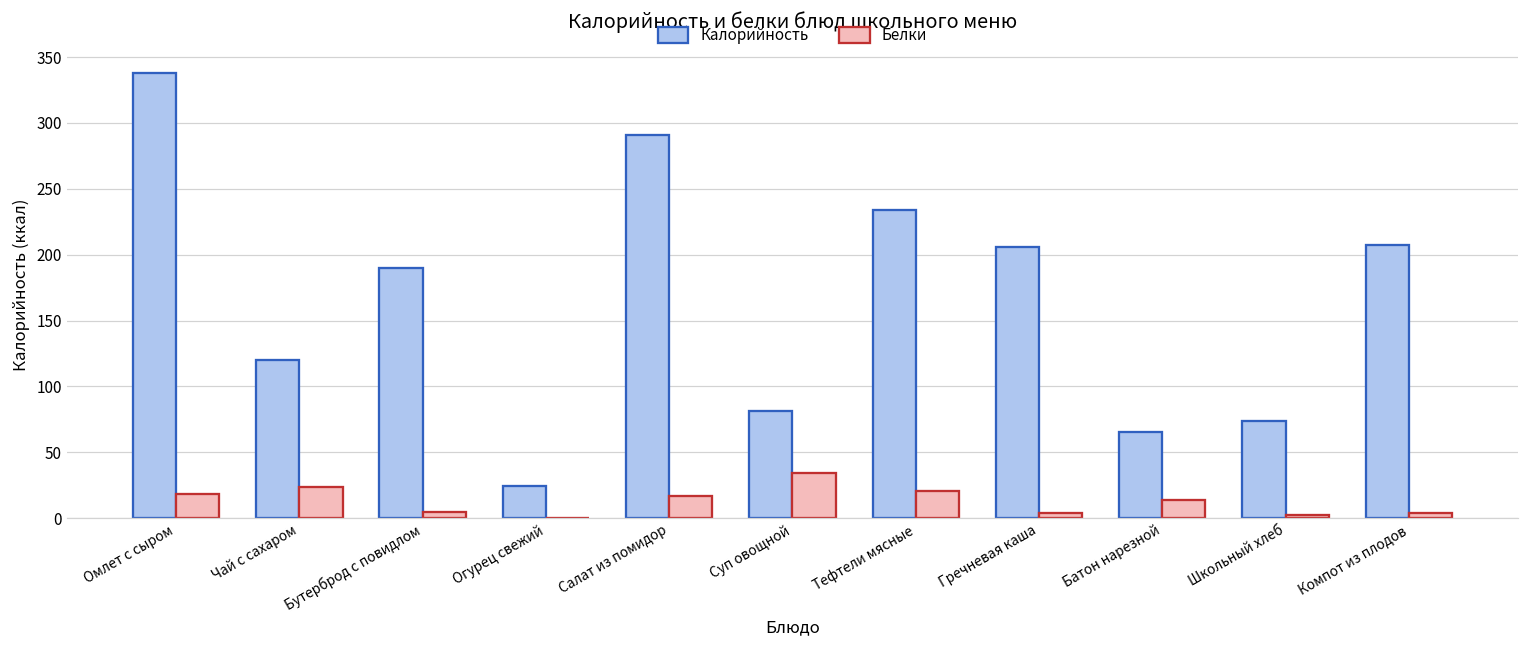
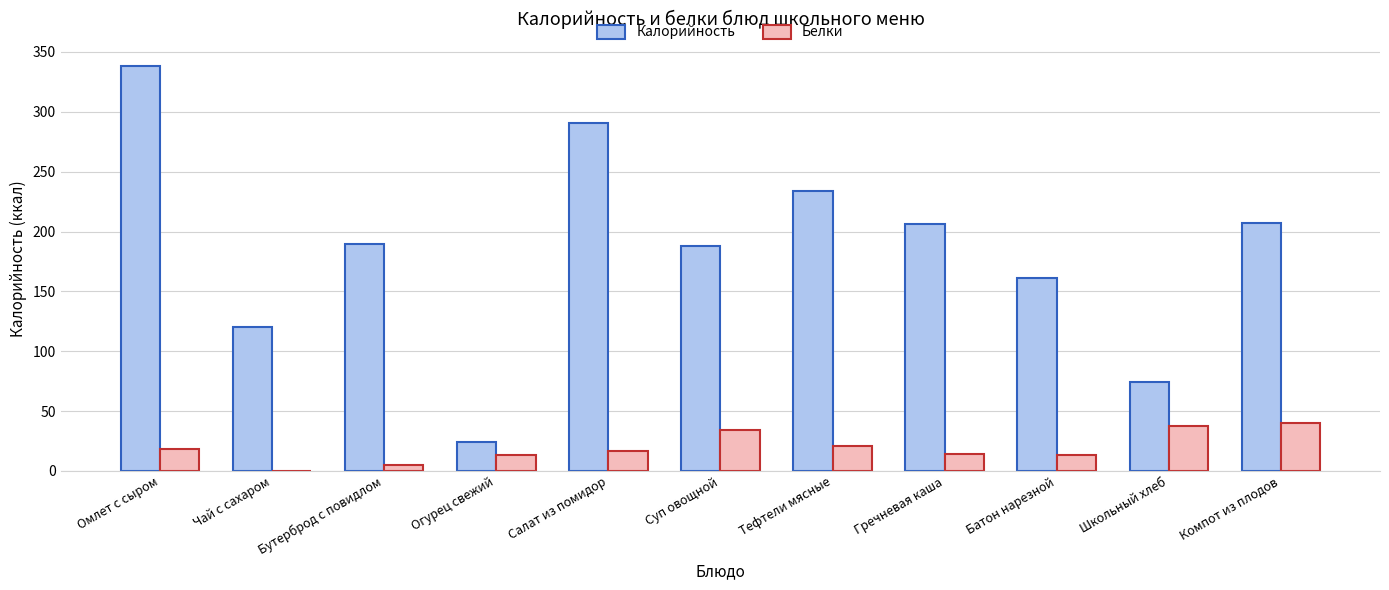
Белки, Чай с сахаром: 24 -> 0
Белки, Огурец свежий: 0 -> 13
Калорийность, Суп овощной: 81 -> 188
Белки, Гречневая каша: 4 -> 14
Калорийность, Батон нарезной: 65 -> 161
Белки, Школьный хлеб: 2 -> 38
Белки, Компот из плодов: 4 -> 40
